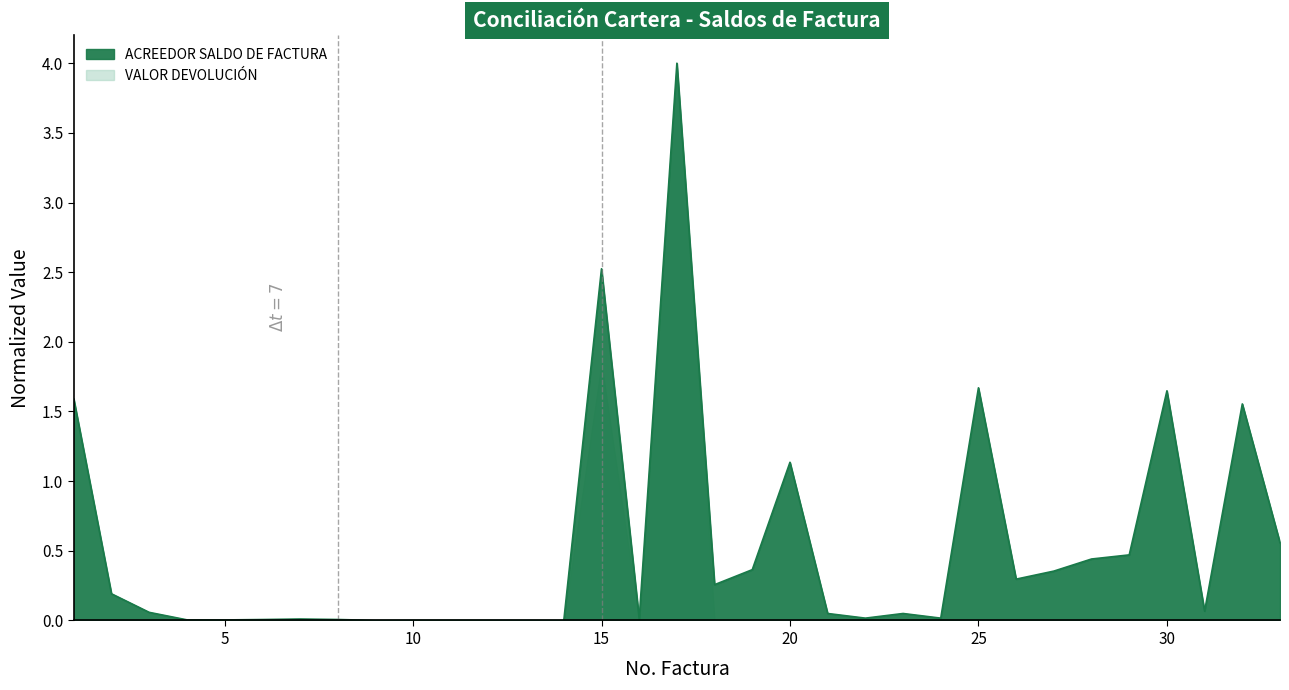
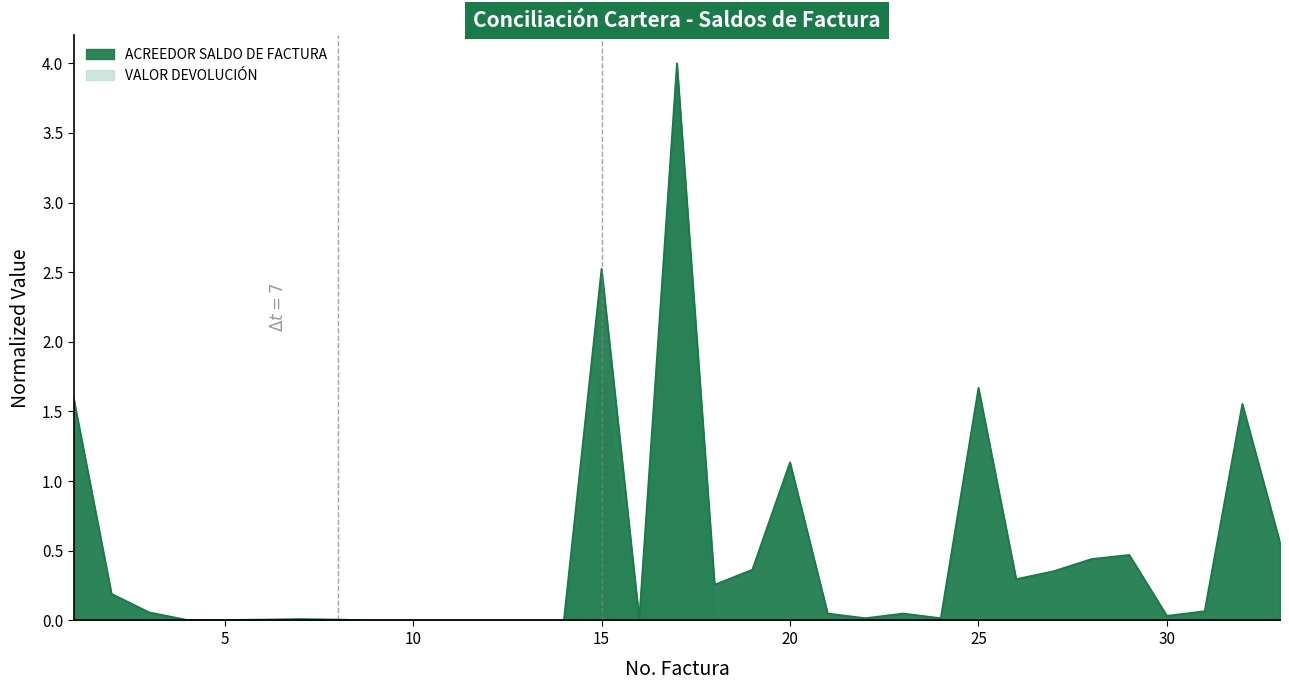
ACREEDOR SALDO DE FACTURA, 30: 1.65 -> 0.03
